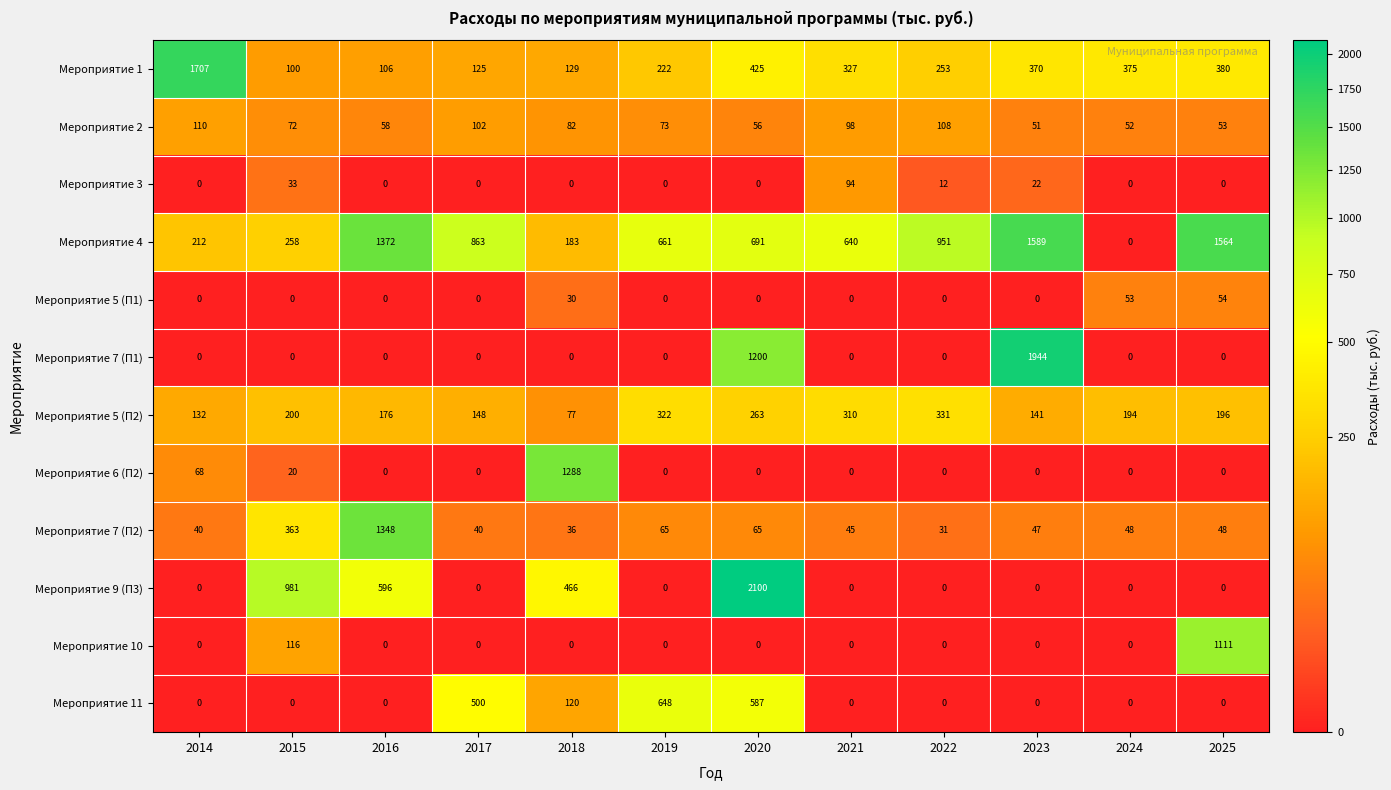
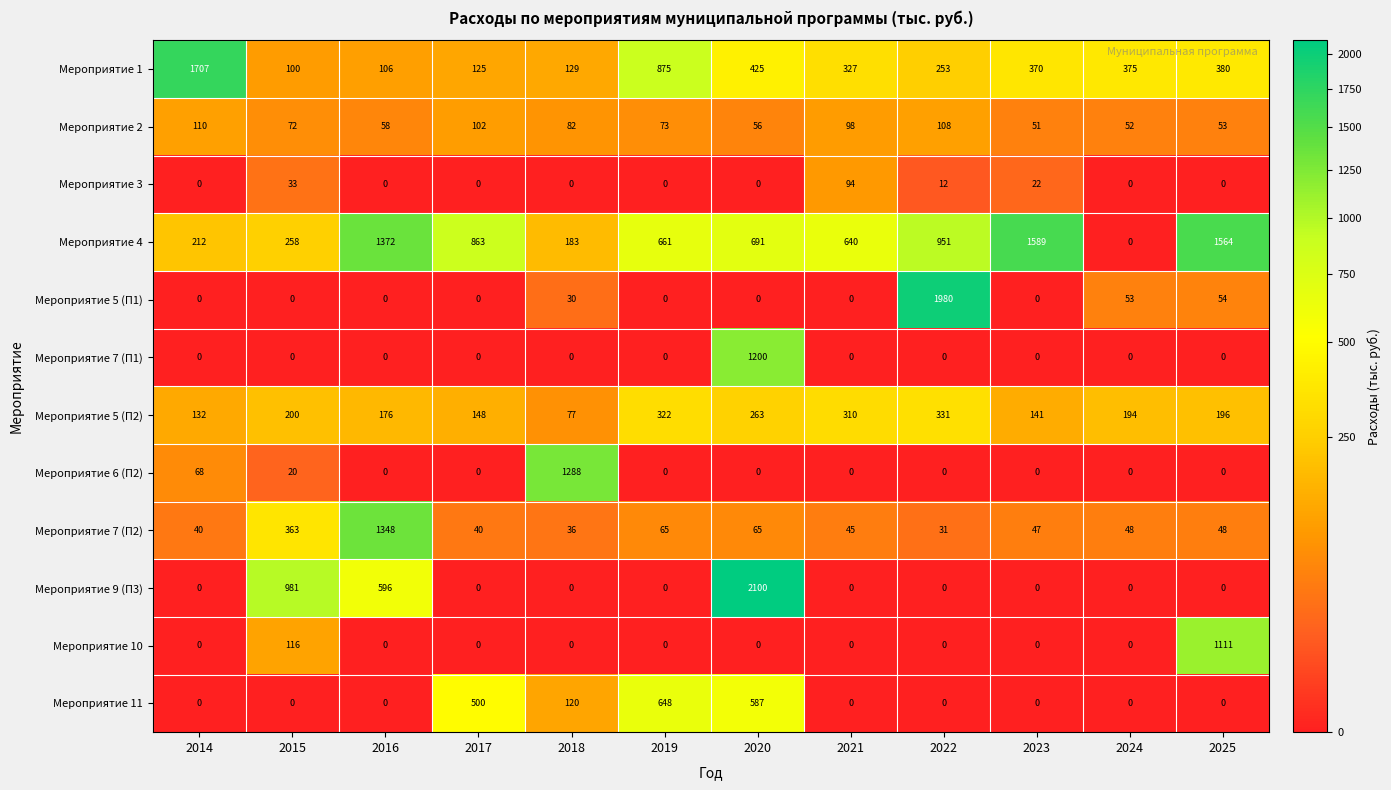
Мероприятие 1, 2019: 222 -> 875
Мероприятие 5 (П1), 2022: 0 -> 1980
Мероприятие 7 (П1), 2023: 1944 -> 0
Мероприятие 9 (П3), 2018: 466 -> 0
